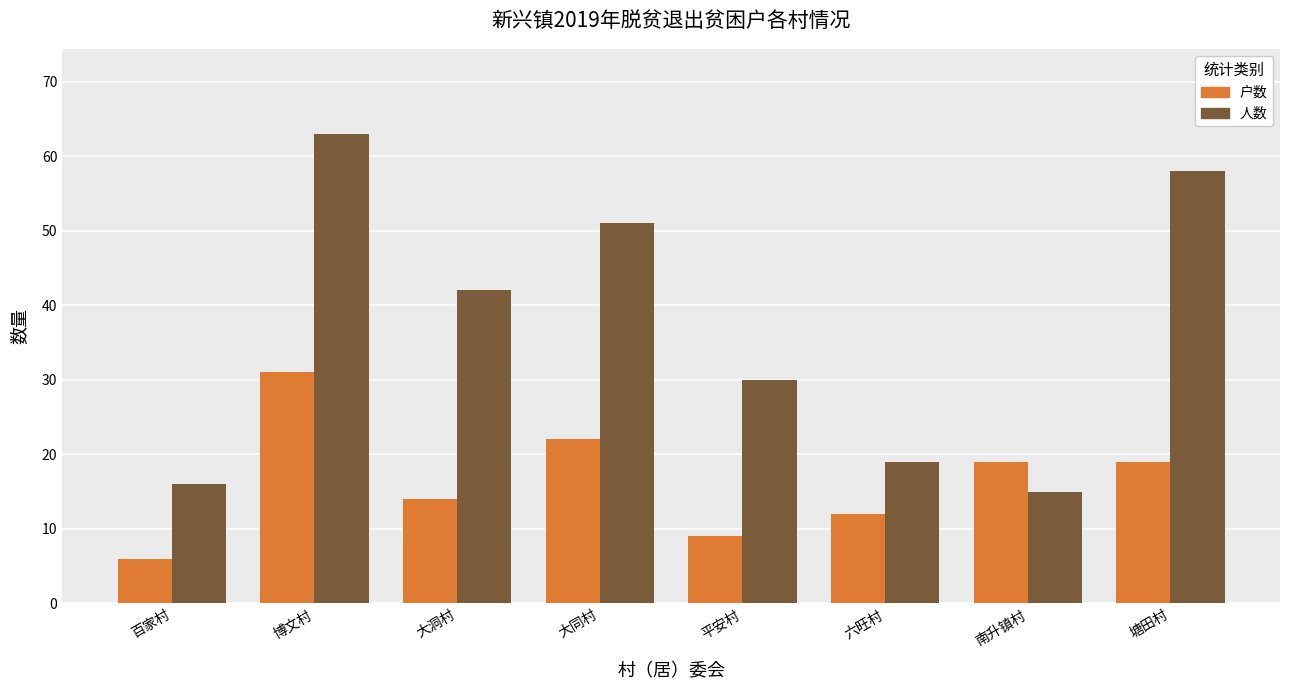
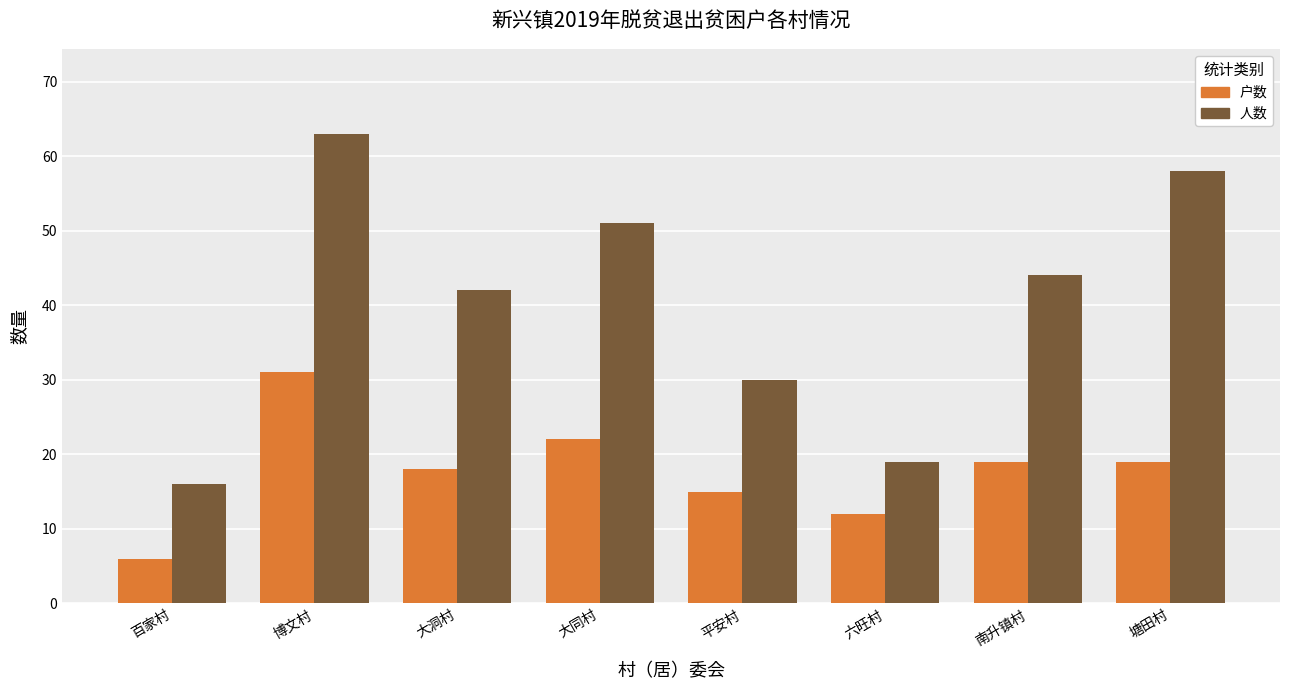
户数, 大洞村: 14 -> 18
户数, 平安村: 9 -> 15
人数, 南升镇村: 15 -> 44
